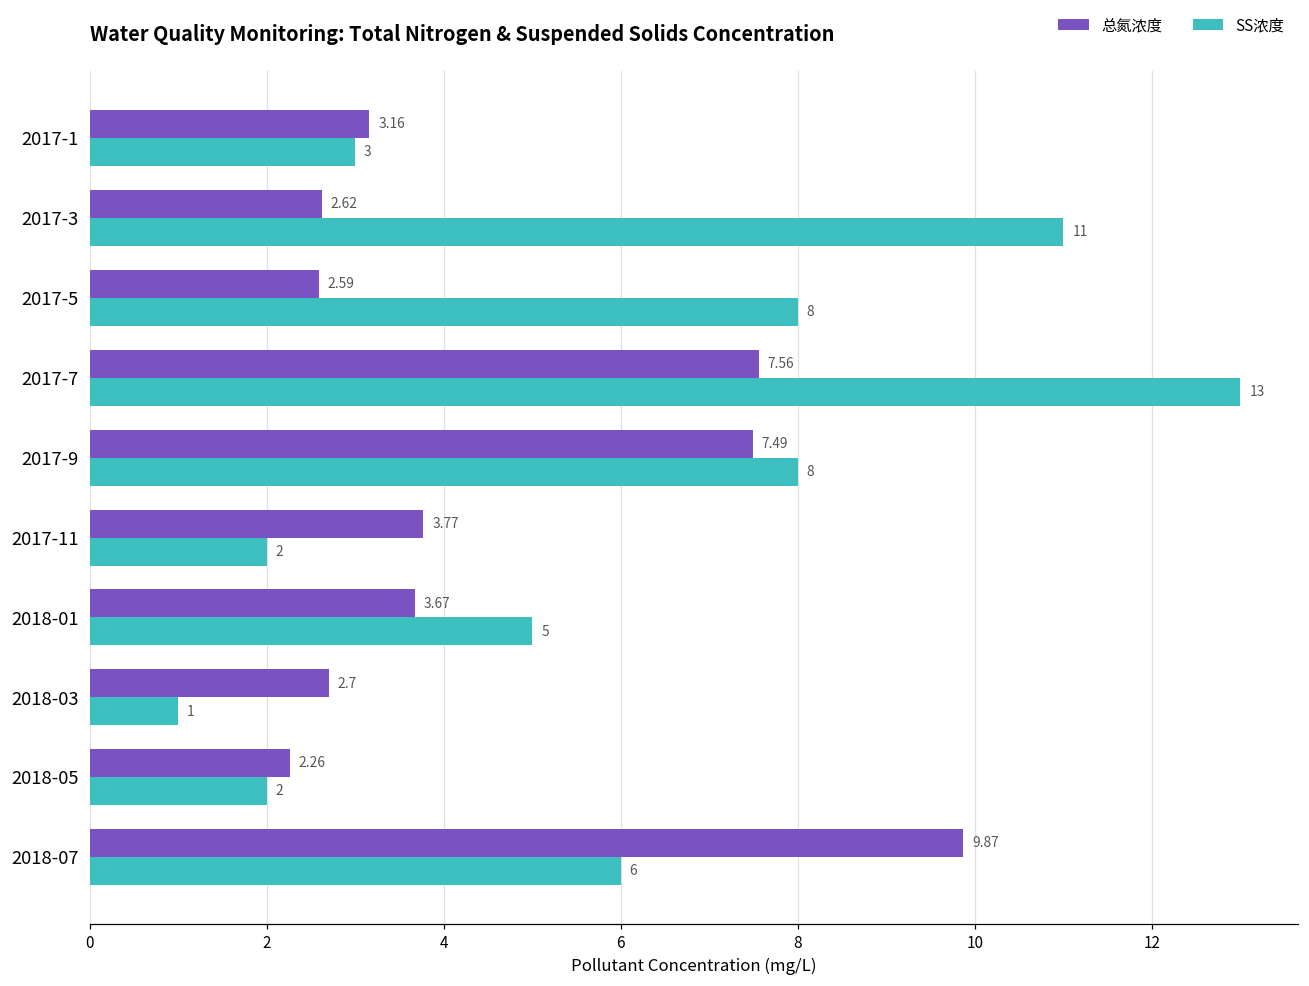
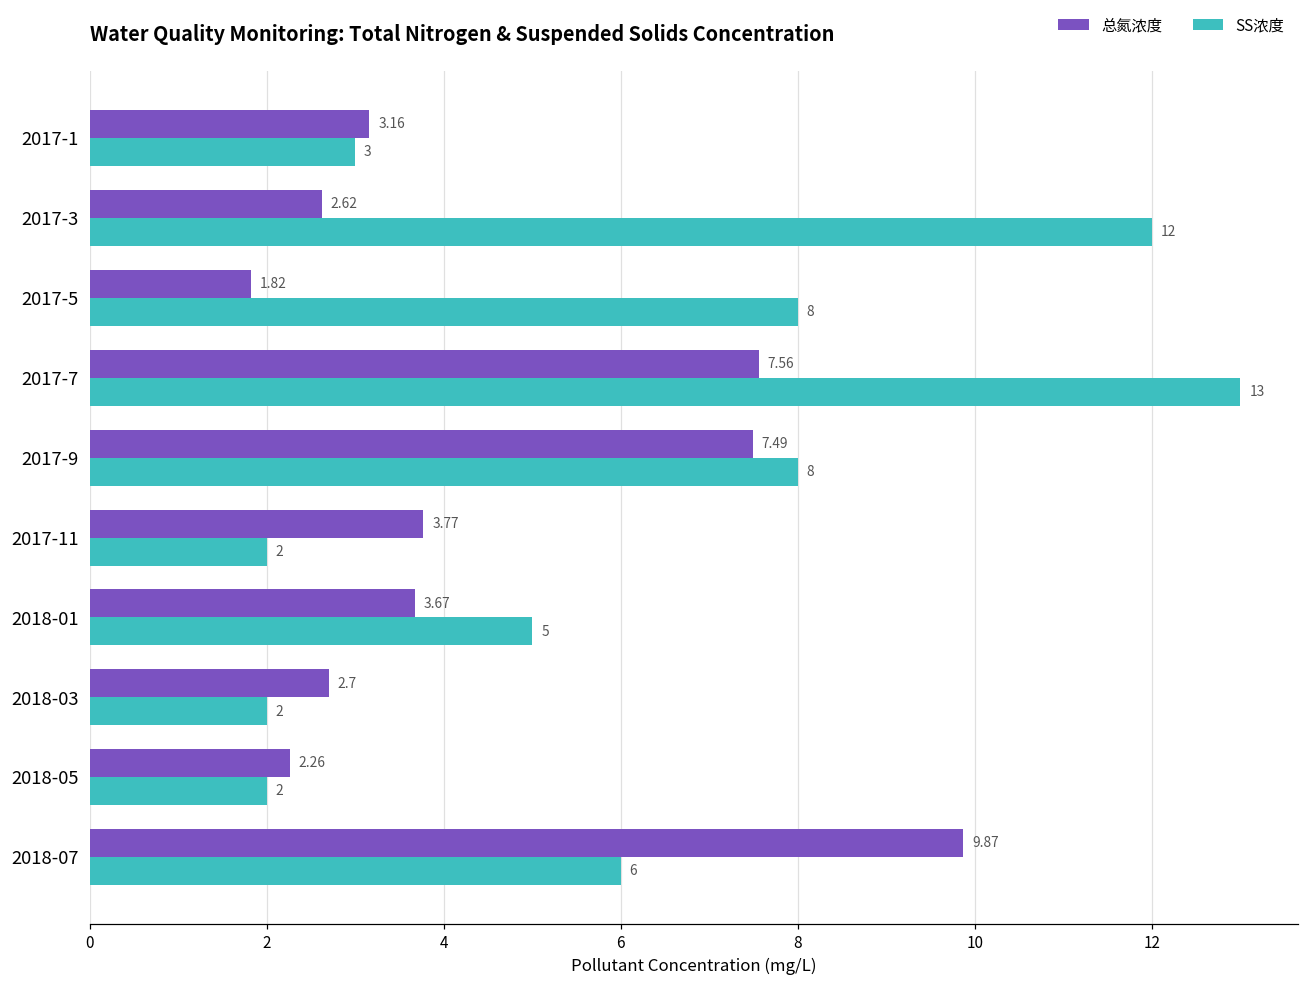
SS浓度, 2017-3: 11 -> 12
总氮浓度, 2017-5: 2.59 -> 1.82
SS浓度, 2018-03: 1 -> 2
